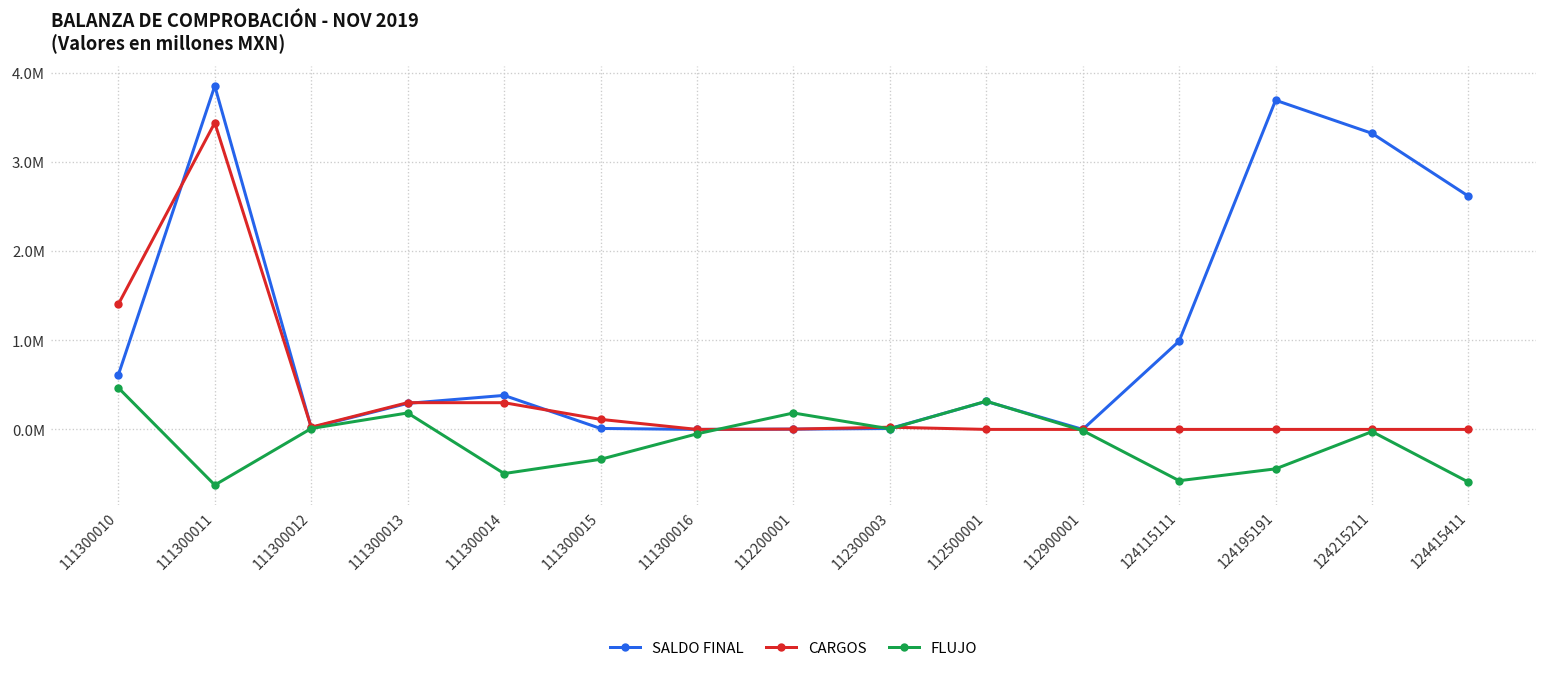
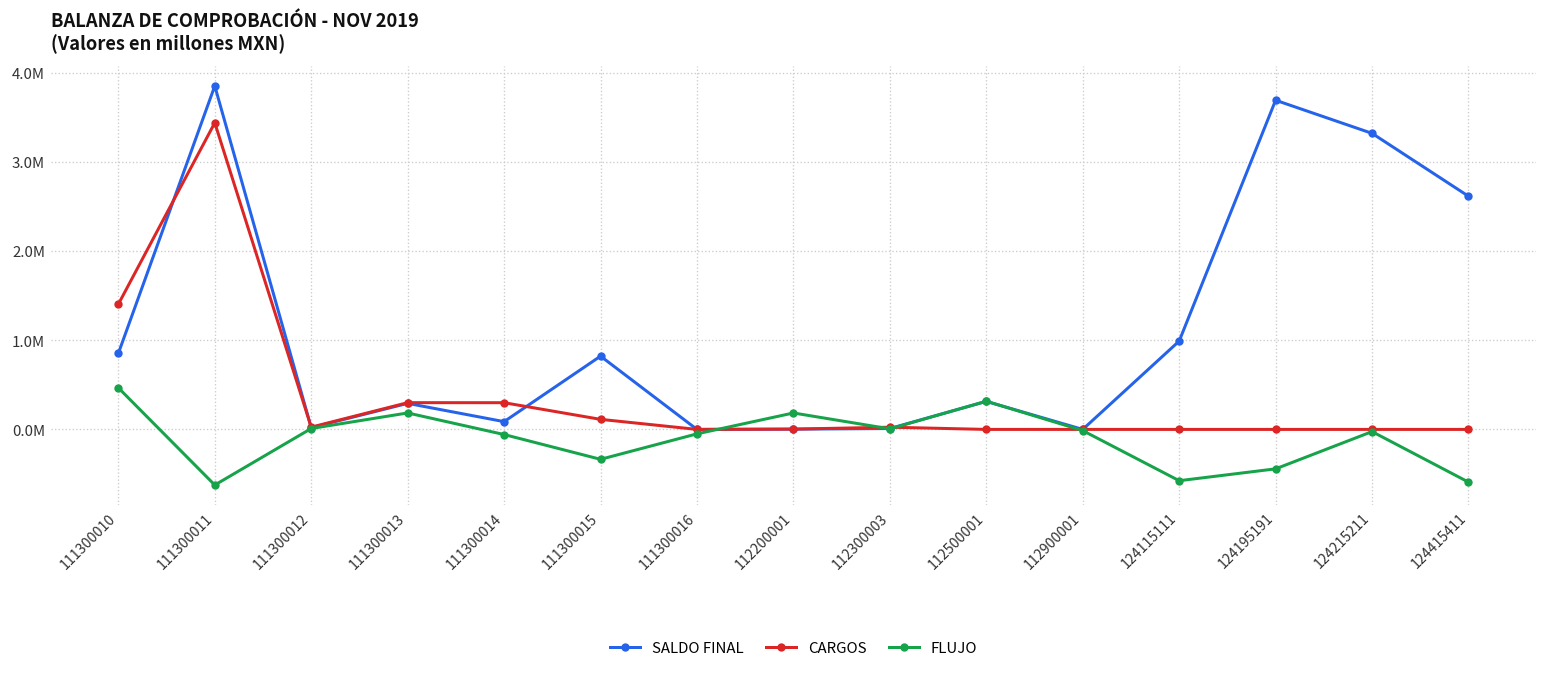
SALDO FINAL, 111300010: 600000 -> 900000
SALDO FINAL, 111300014: 400000 -> 100000
FLUJO, 111300014: -500000 -> -100000
SALDO FINAL, 111300015: 0 -> 800000
